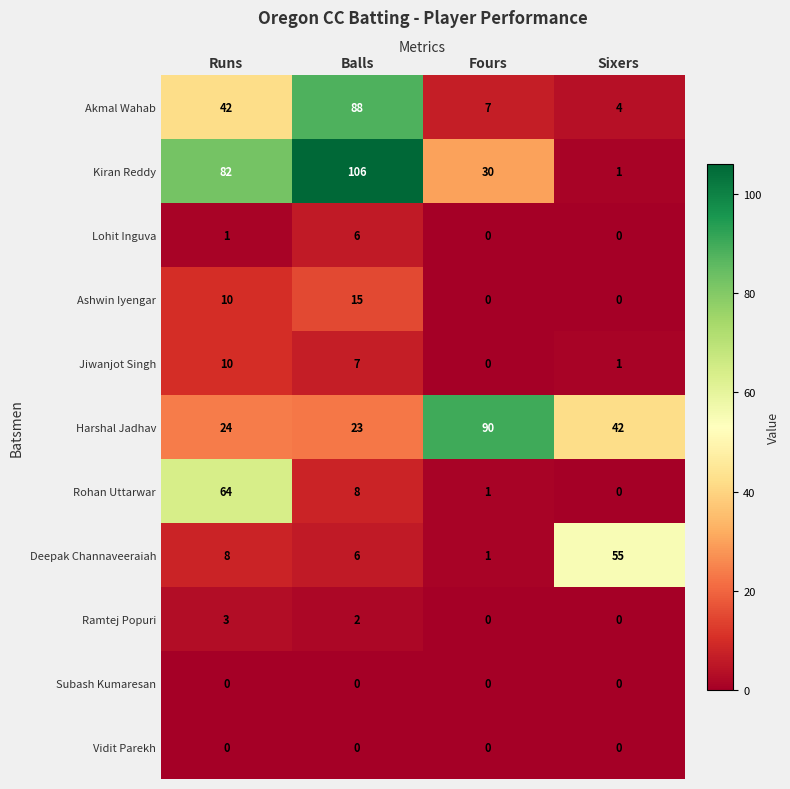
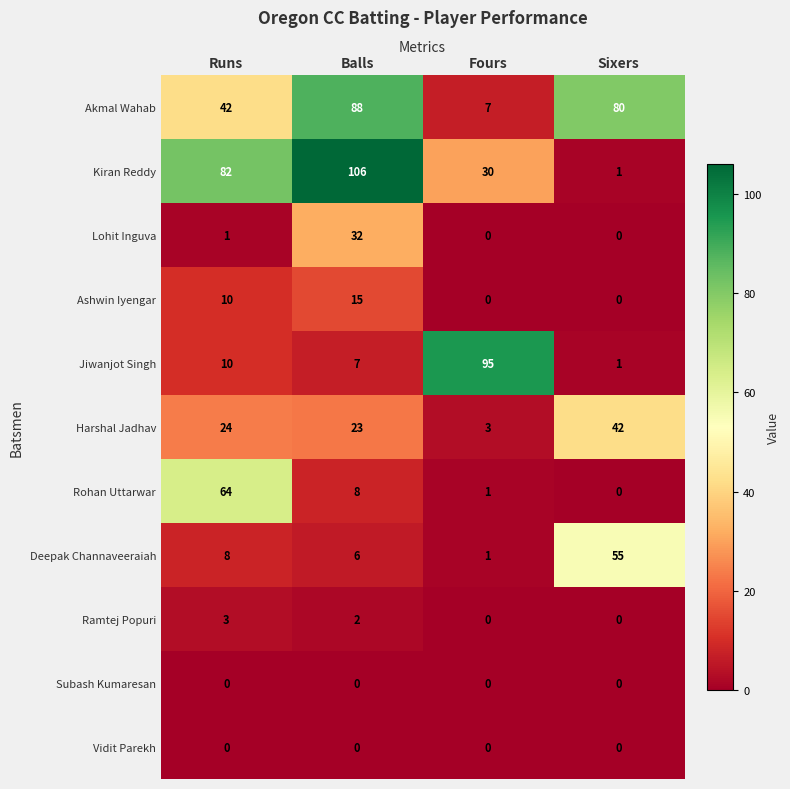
Akmal Wahab, Sixers: 4 -> 80
Lohit Inguva, Balls: 6 -> 32
Jiwanjot Singh, Fours: 0 -> 95
Harshal Jadhav, Fours: 90 -> 3
